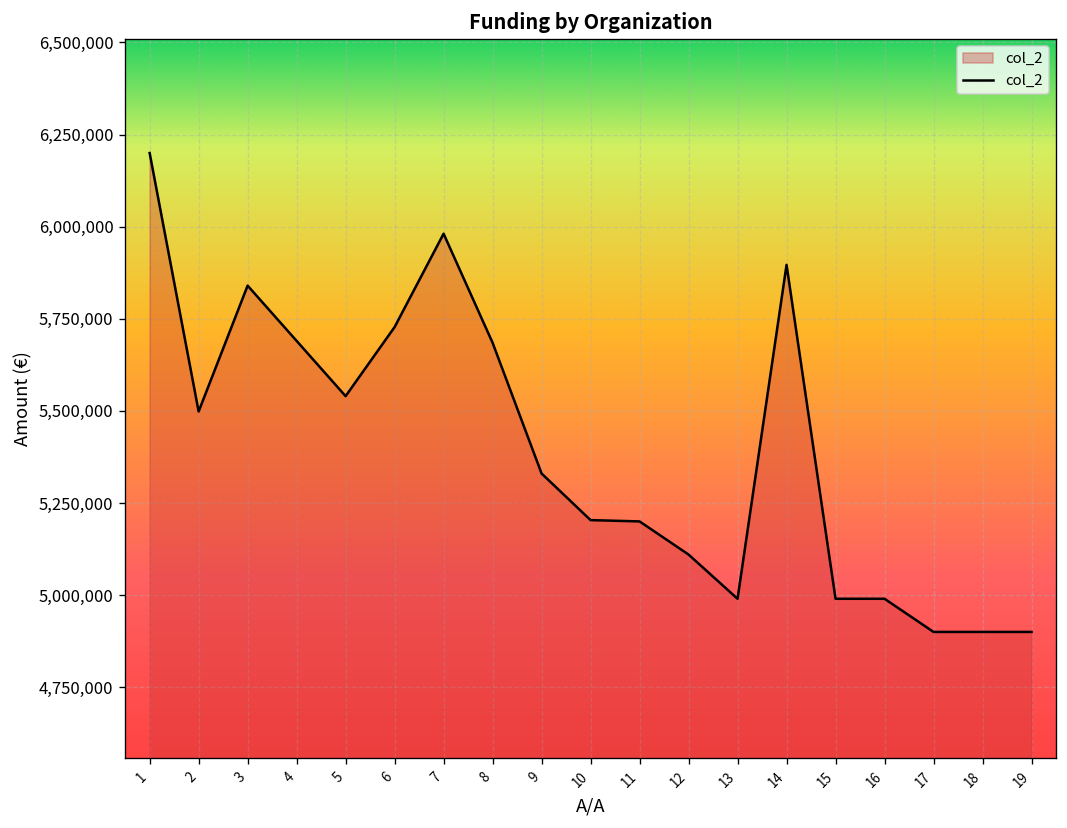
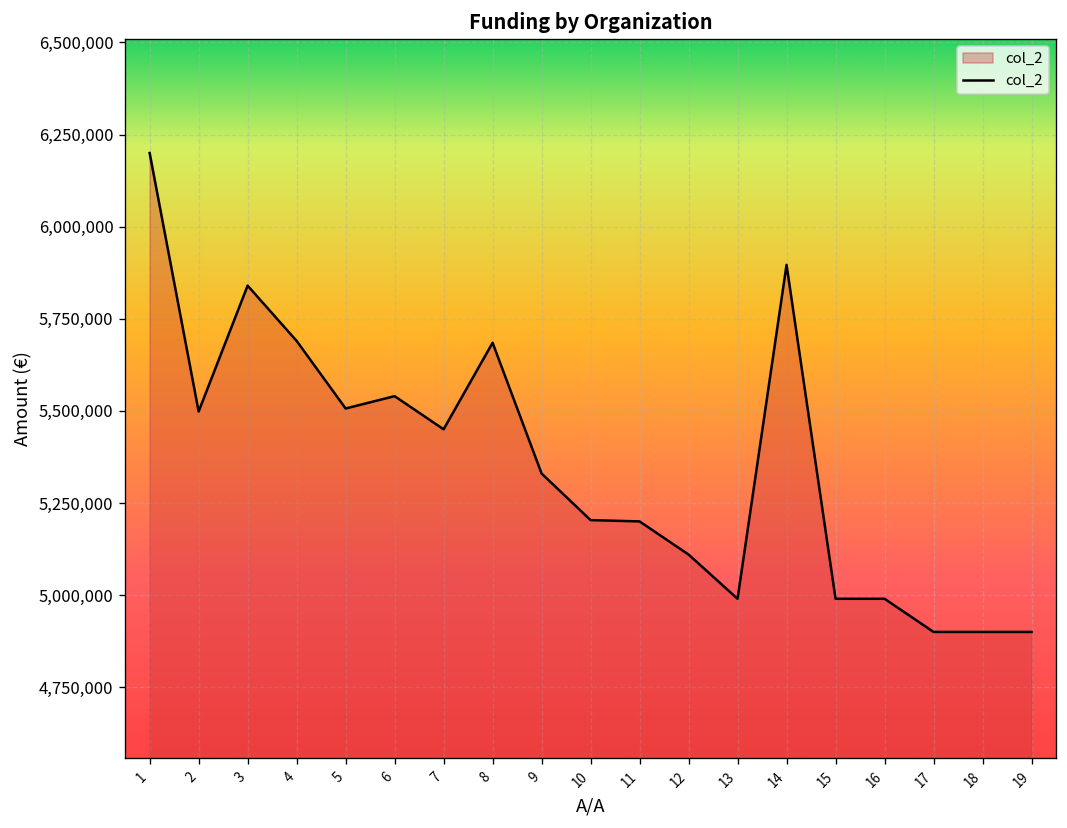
5: 5,540,000 -> 5,510,000
6: 5,730,000 -> 5,540,000
7: 5,980,000 -> 5,450,000
